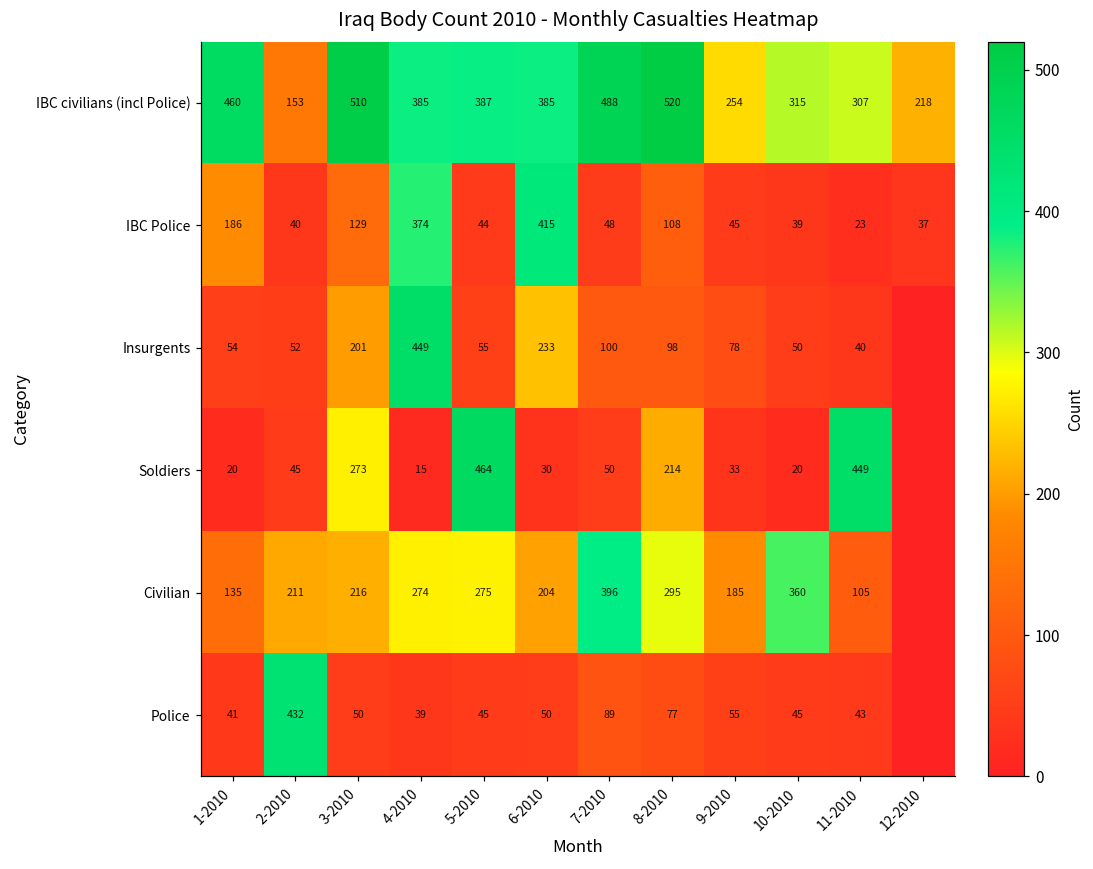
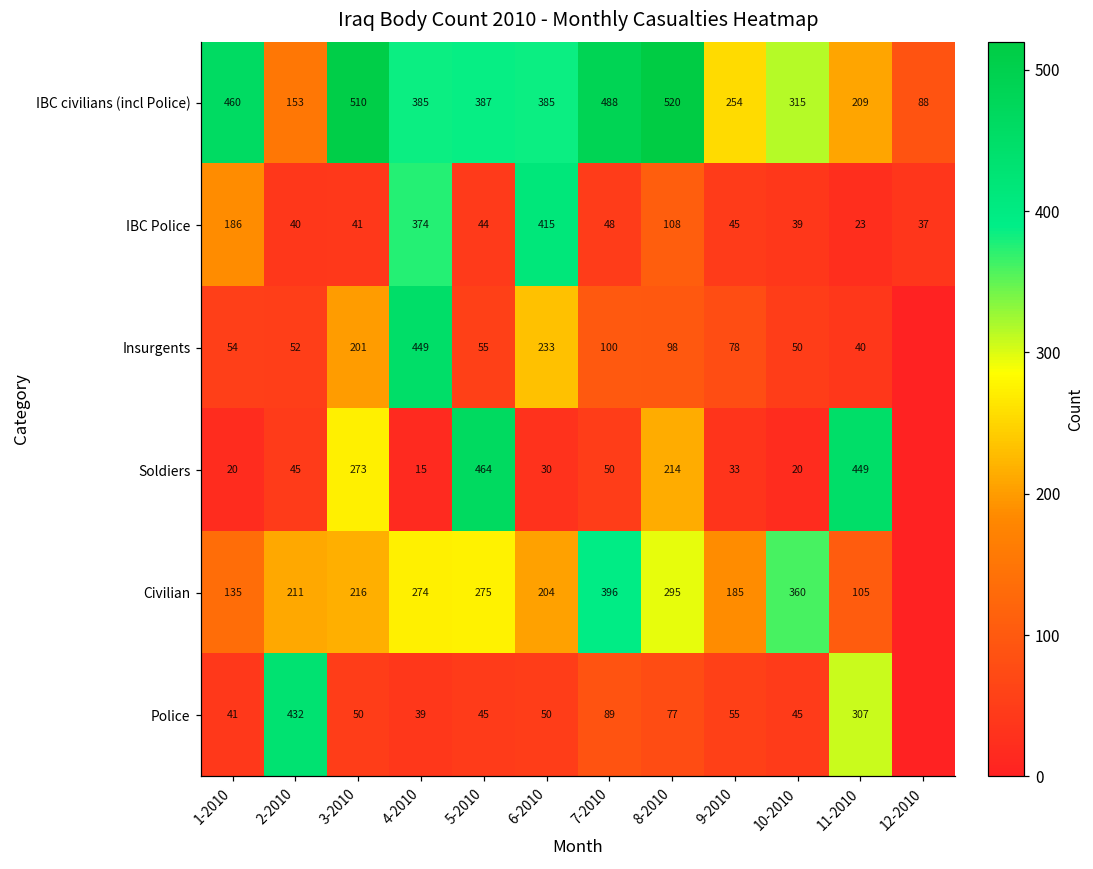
IBC civilians (incl Police), 11-2010: 307 -> 209
IBC civilians (incl Police), 12-2010: 218 -> 88
IBC Police, 3-2010: 129 -> 41
Police, 11-2010: 43 -> 307
